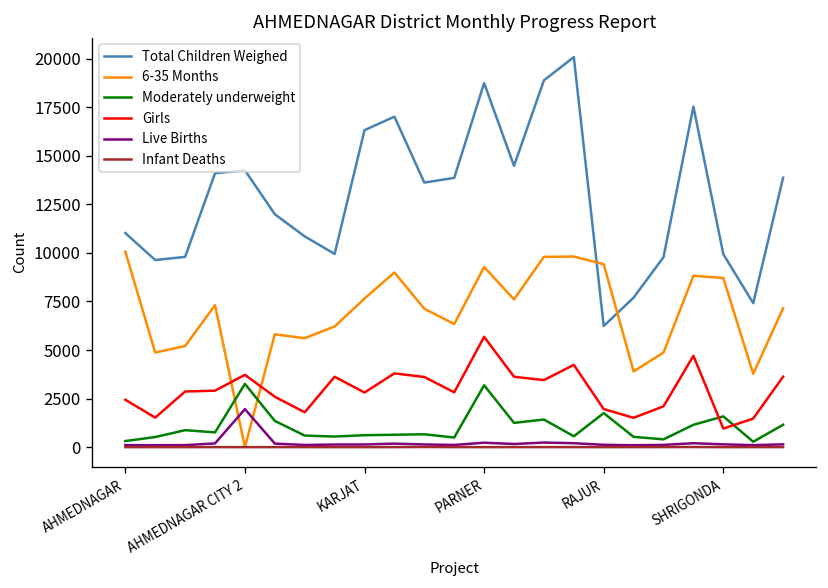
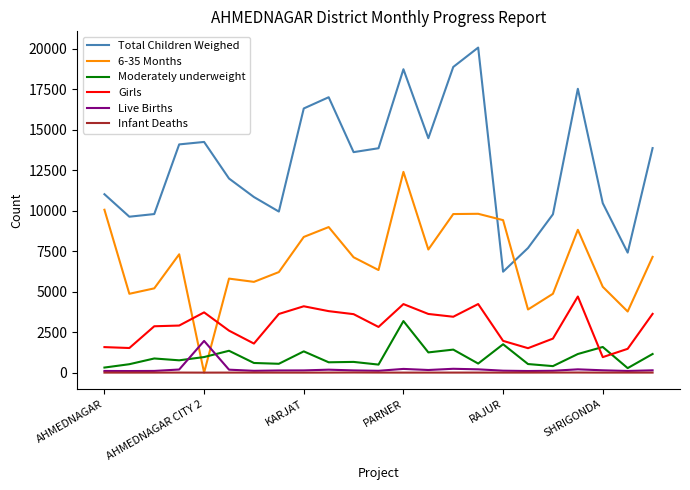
Girls, AHMEDNAGAR: 2400 -> 1600
Moderately underweight, AHMEDNAGAR CITY 2: 3300 -> 1000
6-35 Months, KARJAT: 7700 -> 8400
Moderately underweight, KARJAT: 600 -> 1300
Girls, KARJAT: 2800 -> 4100
6-35 Months, PARNER: 9300 -> 12400
Girls, PARNER: 5700 -> 4200
Total Children Weighed, SHRIGONDA: 9900 -> 10500
6-35 Months, SHRIGONDA: 8700 -> 5300
